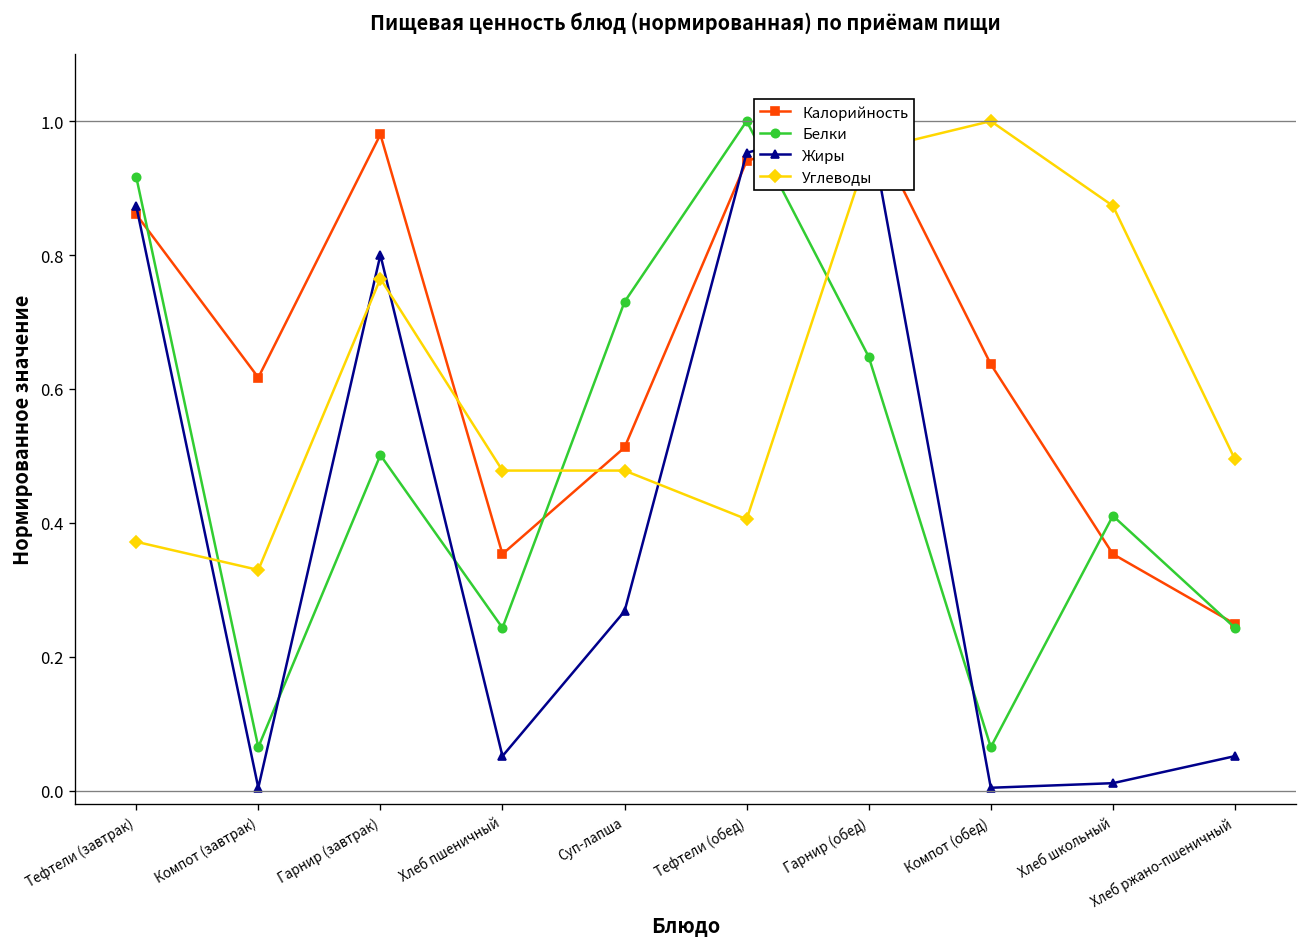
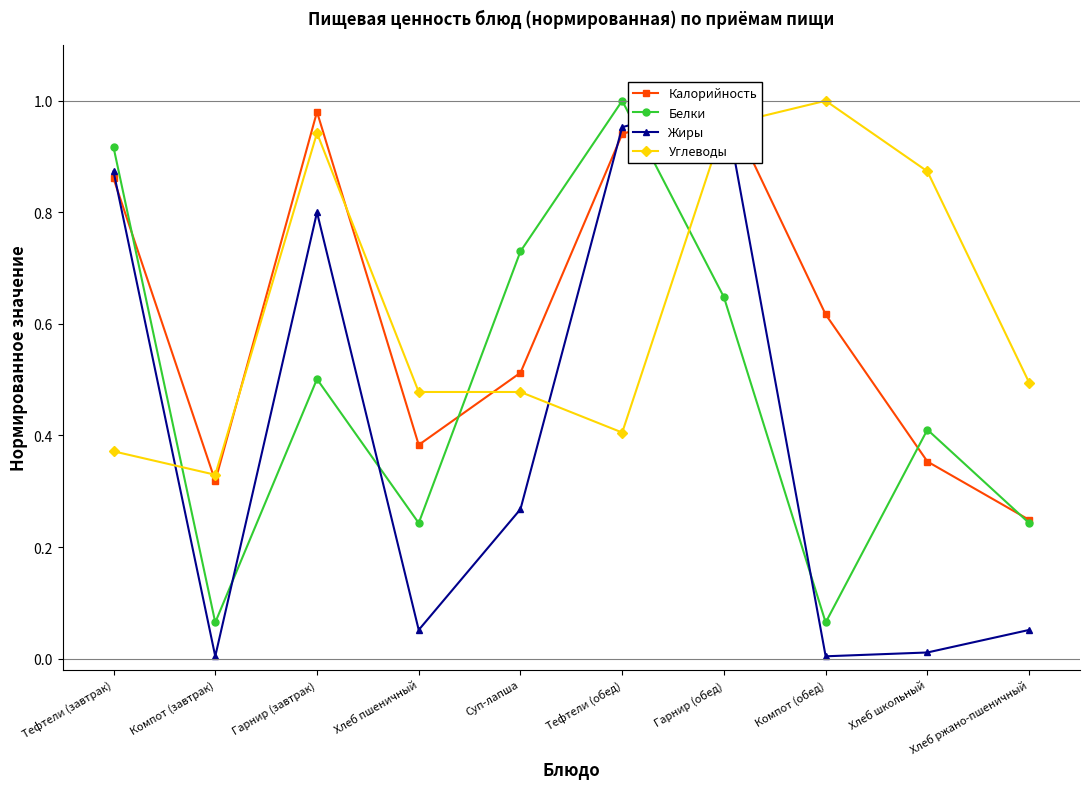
Калорийность, Компот (завтрак): 0.62 -> 0.32
Углеводы, Гарнир (завтрак): 0.76 -> 0.94
Калорийность, Хлеб пшеничный: 0.35 -> 0.38
Калорийность, Компот (обед): 0.64 -> 0.62
